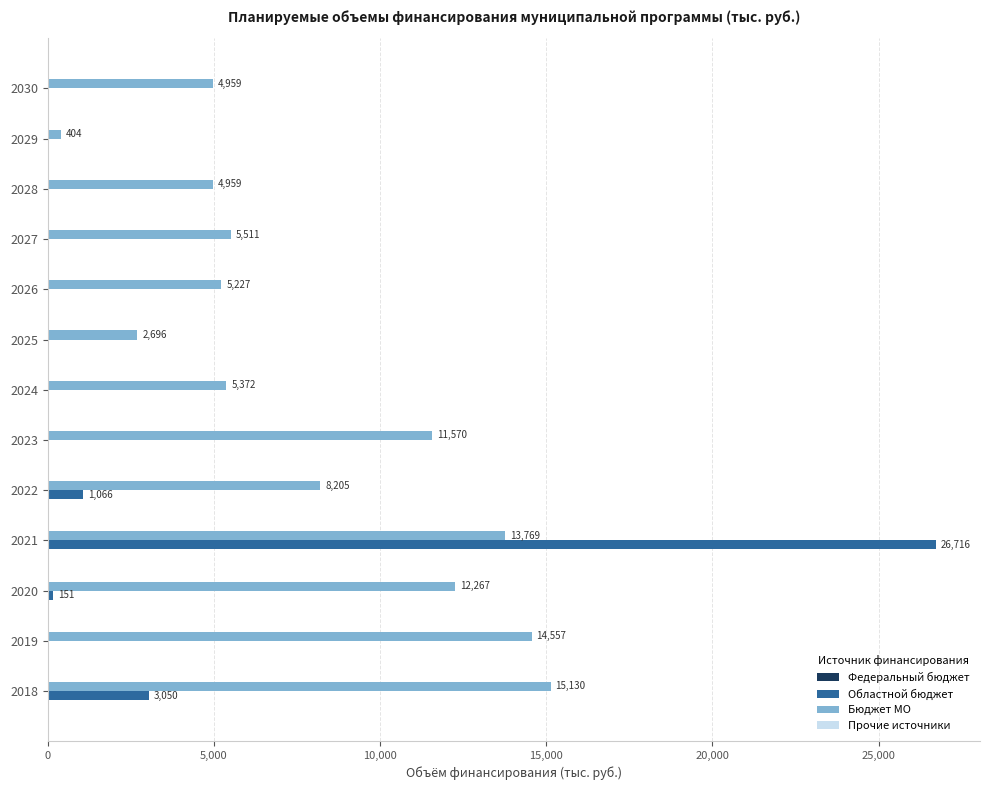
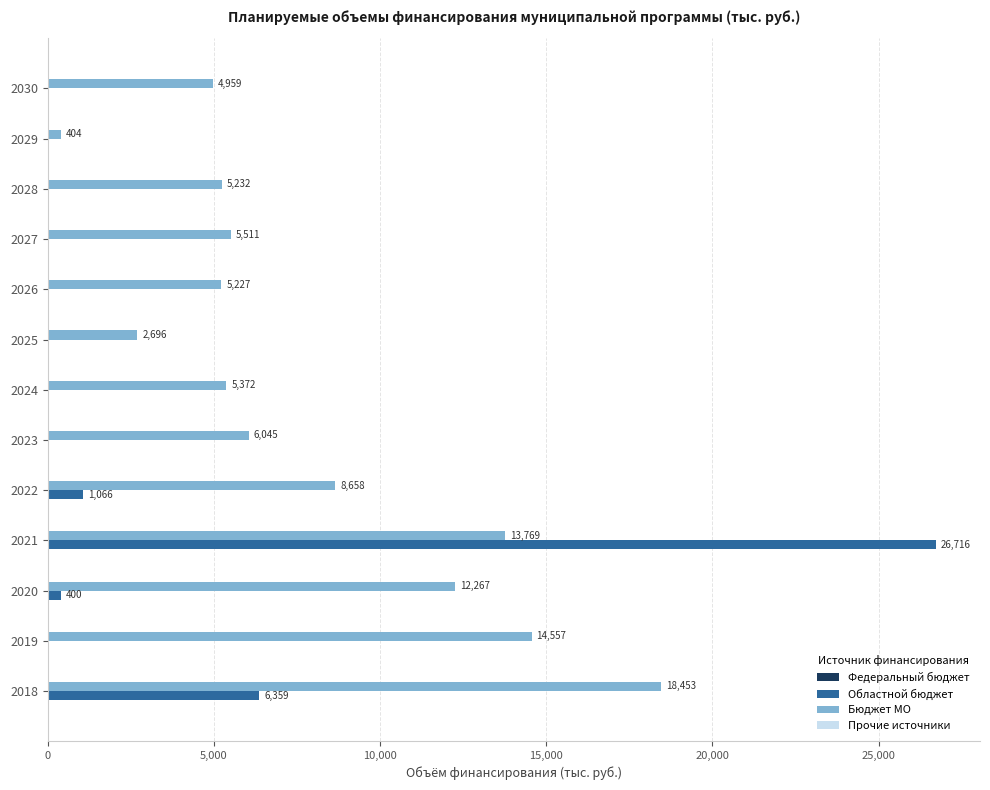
Бюджет МО, 2028: 4,959 -> 5,232
Бюджет МО, 2023: 11,570 -> 6,045
Бюджет МО, 2022: 8,205 -> 8,658
Областной бюджет, 2020: 151 -> 400
Бюджет МО, 2018: 15,130 -> 18,453
Областной бюджет, 2018: 3,050 -> 6,359
